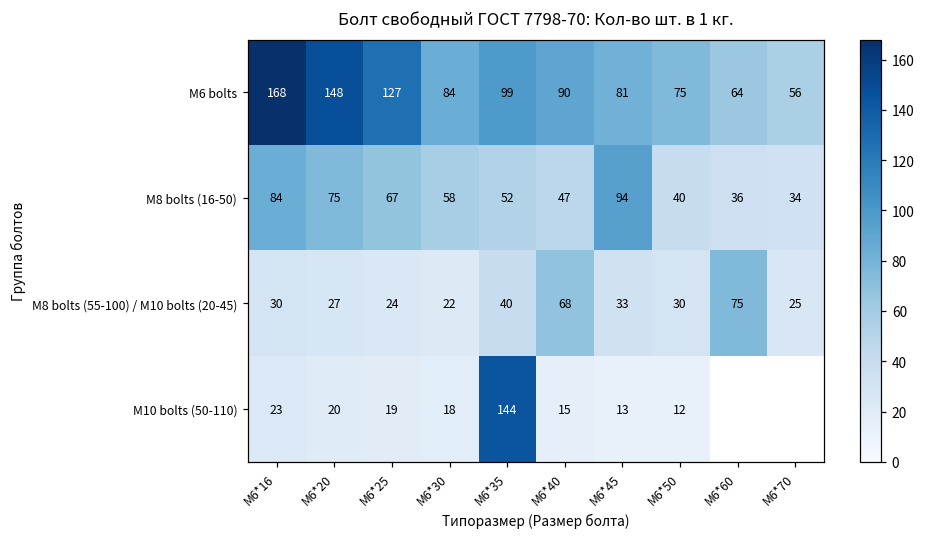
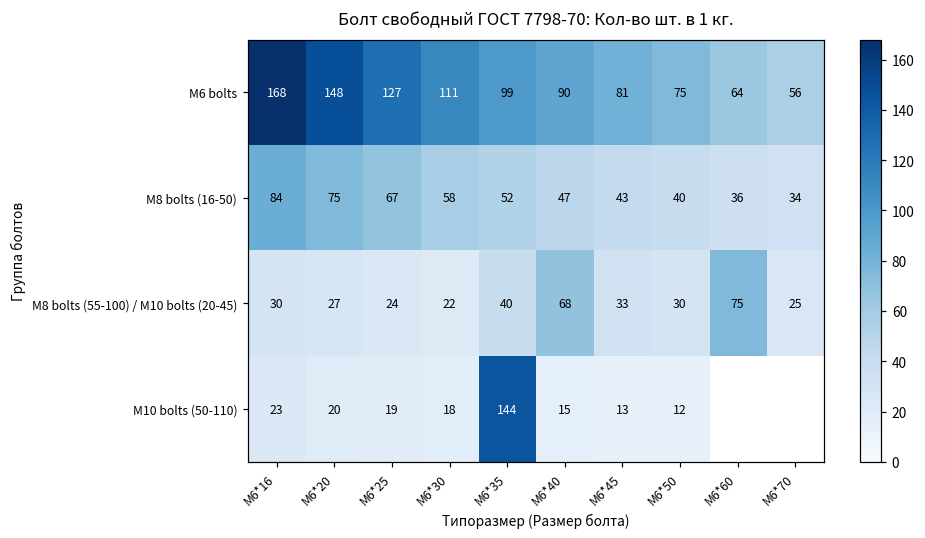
М6 bolts, M6*30: 84 -> 111
М8 bolts (16-50), M6*45: 94 -> 43
